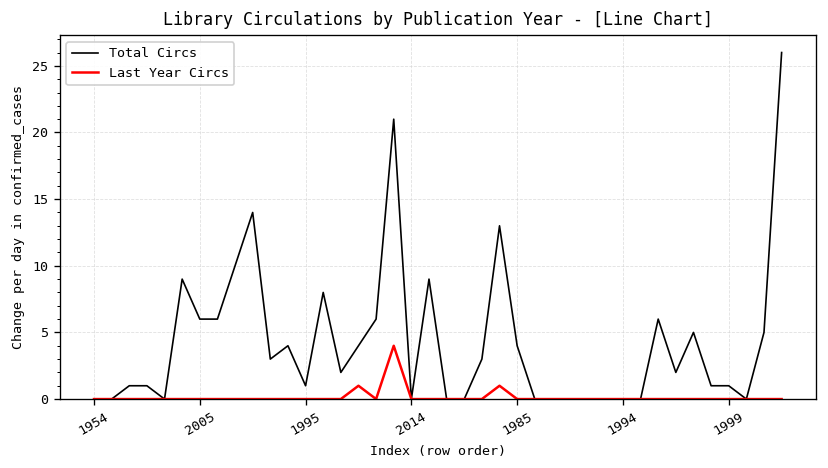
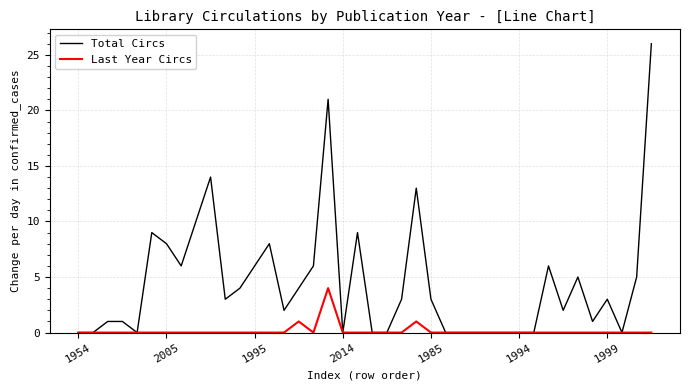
Total Circs, 2005: 6 -> 8
Total Circs, 1995: 1 -> 6
Total Circs, 1985: 4 -> 3
Total Circs, 1999: 1 -> 3
